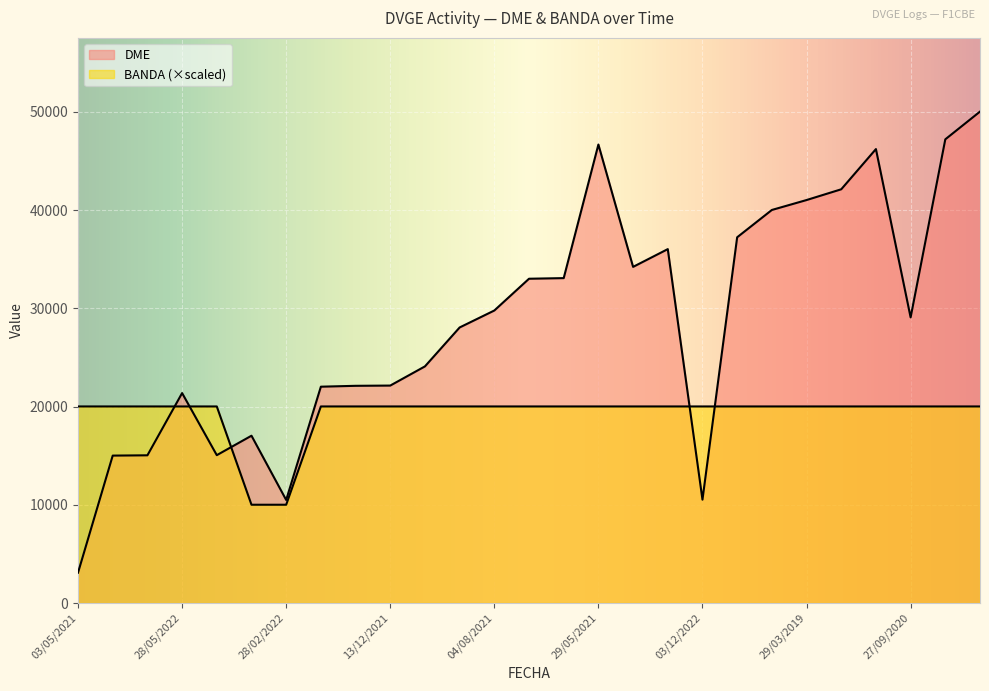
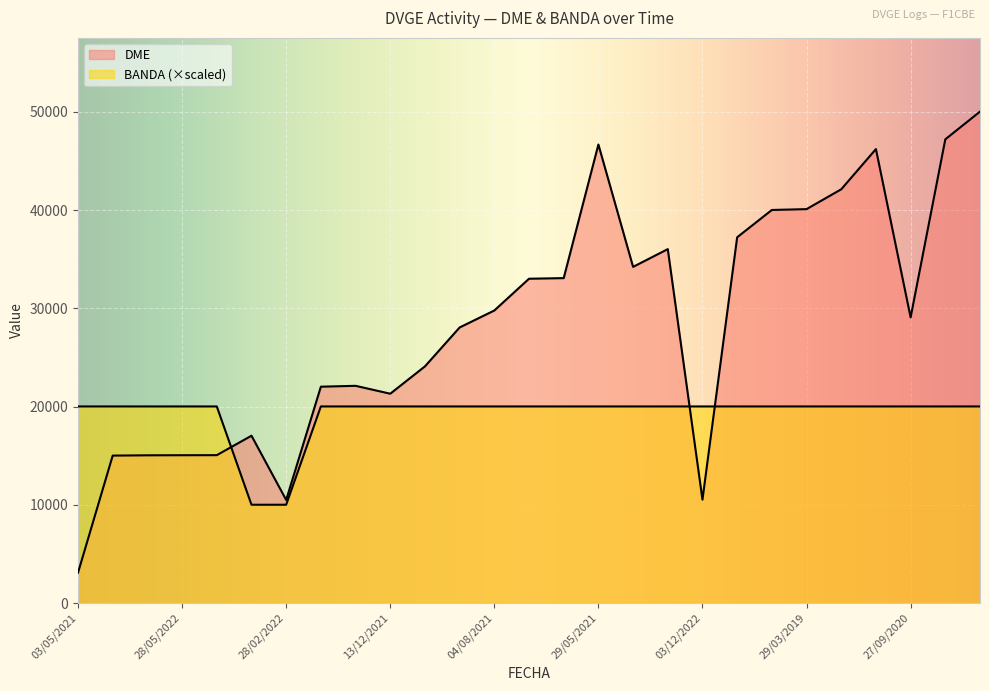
DME, 28/05/2022: 21000 -> 15000
DME, 13/12/2021: 22000 -> 21000
DME, 29/03/2019: 41000 -> 40000
